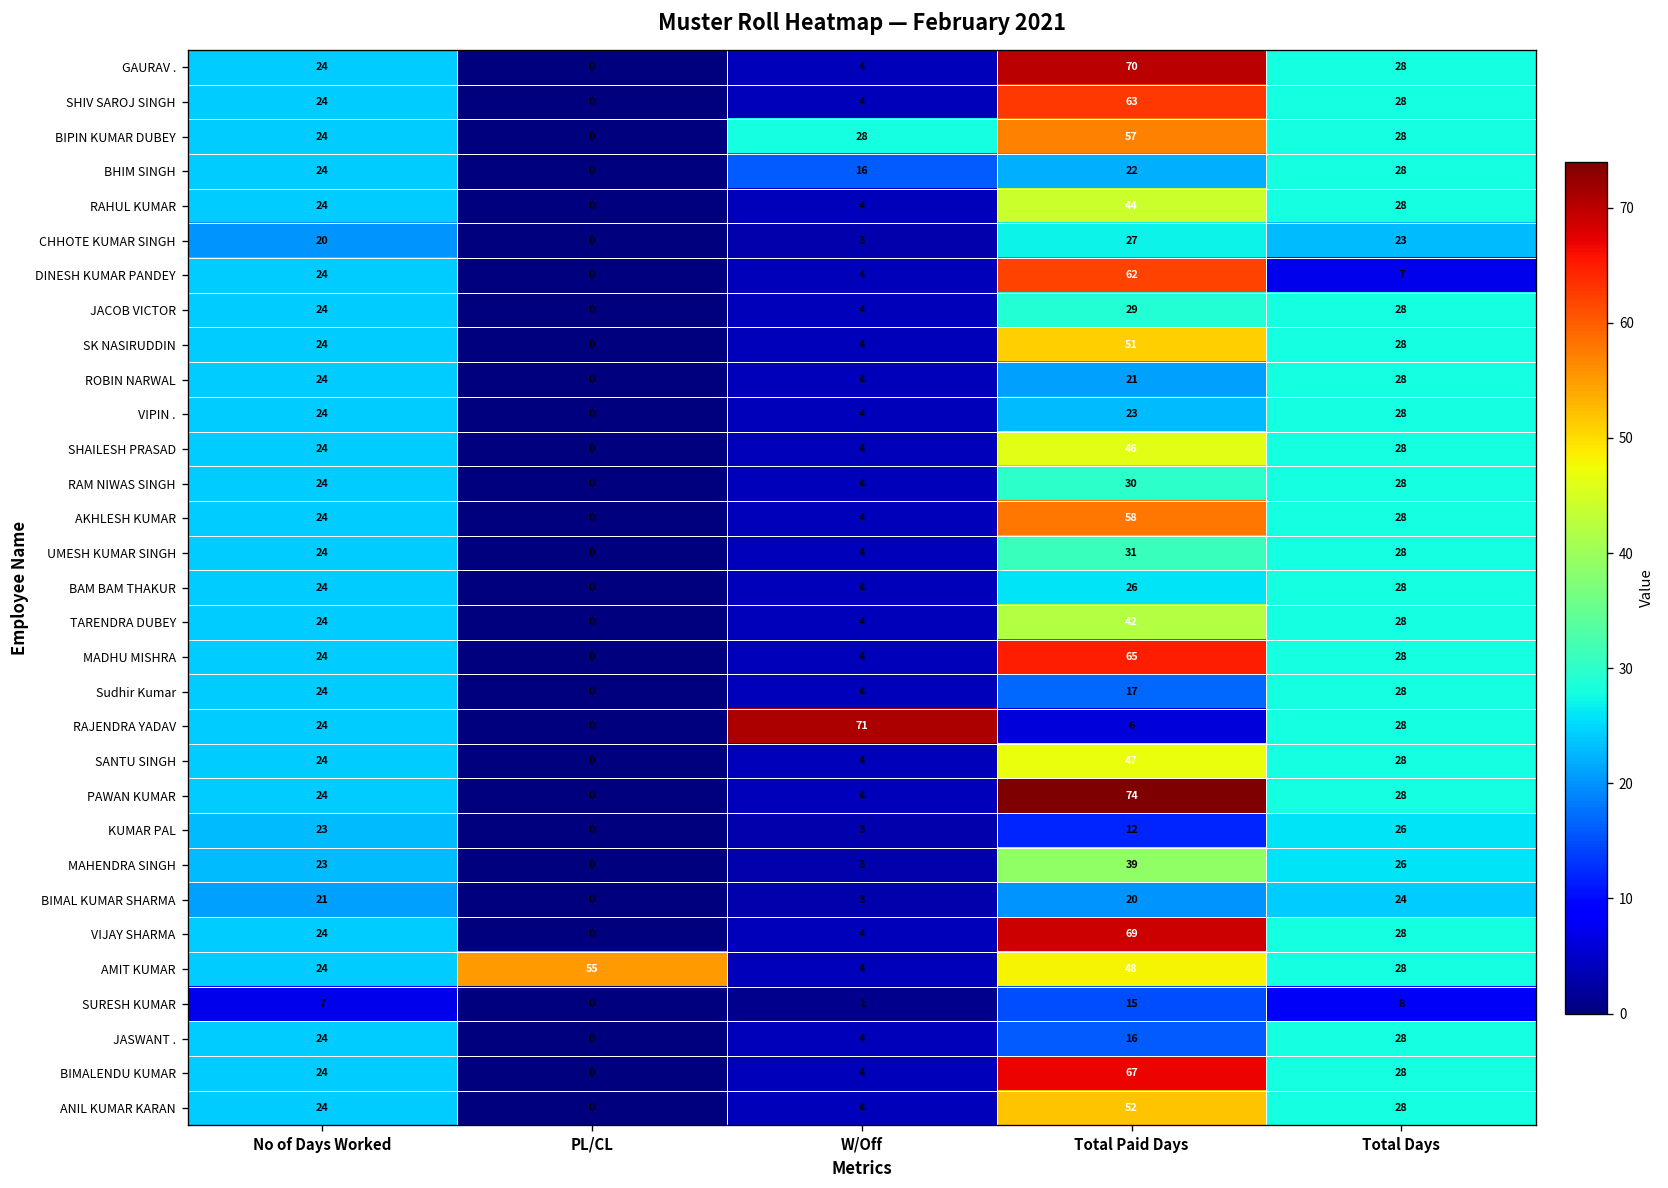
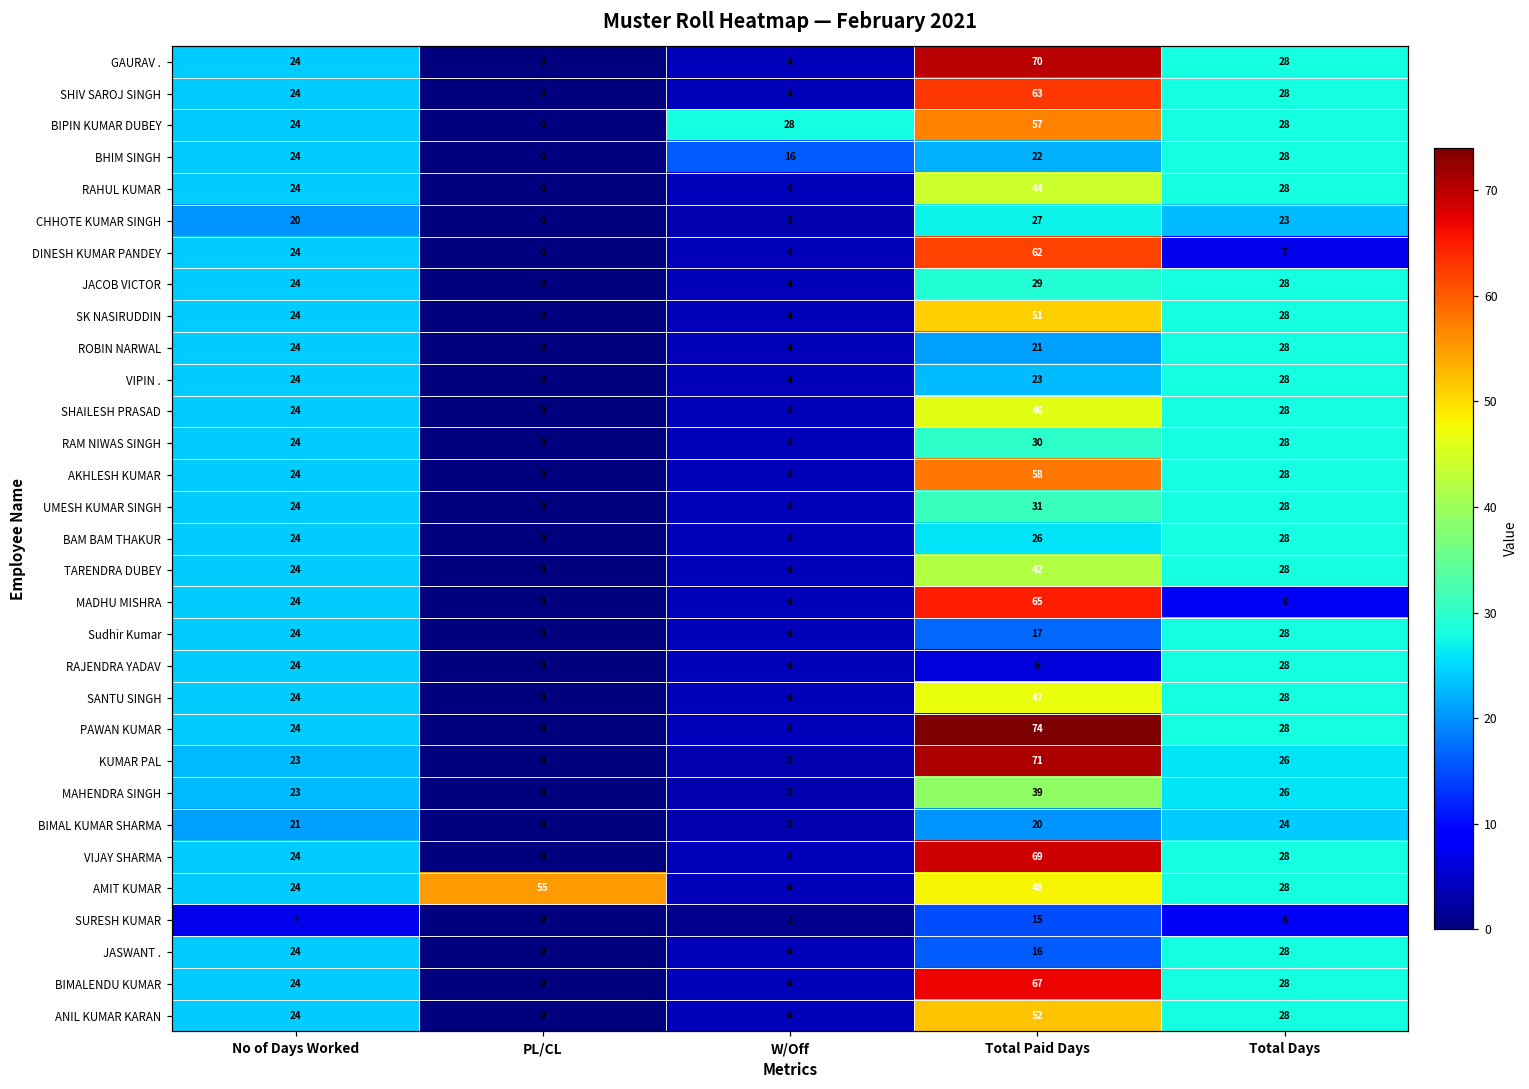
MADHU MISHRA, Total Days: 28 -> 8
RAJENDRA YADAV, W/Off: 71 -> 4
KUMAR PAL, Total Paid Days: 12 -> 71
